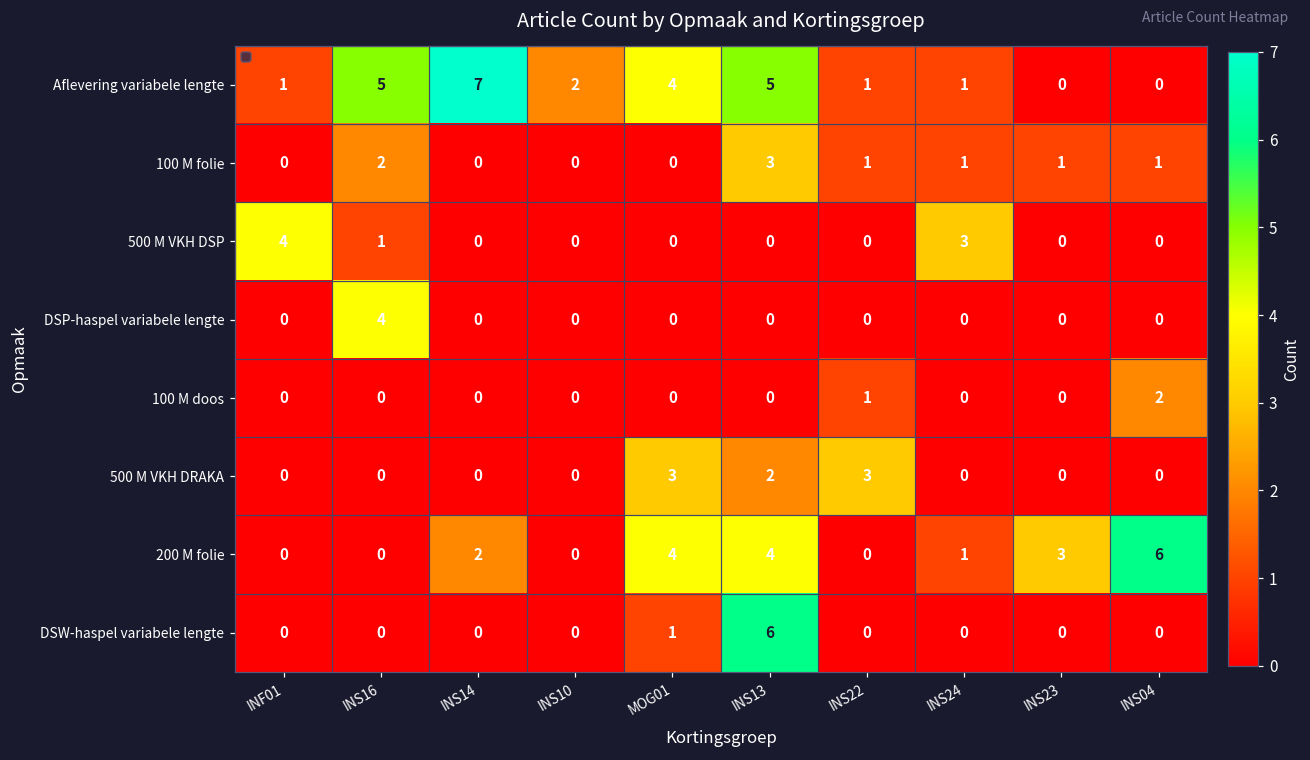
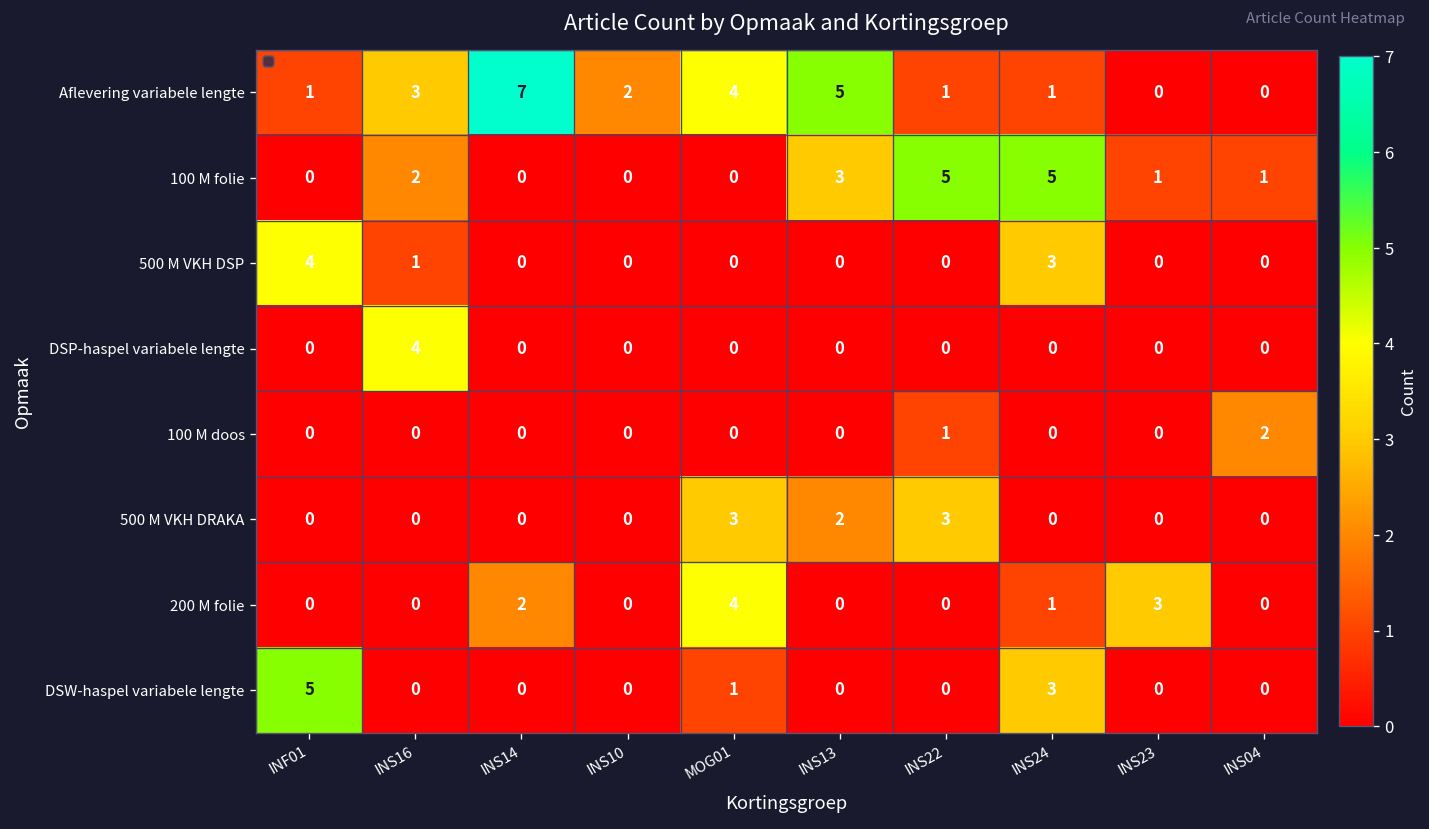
Aflevering variabele lengte, INS16: 5 -> 3
100 M folie, INS22: 1 -> 5
100 M folie, INS24: 1 -> 5
200 M folie, INS13: 4 -> 0
200 M folie, INS04: 6 -> 0
DSW-haspel variabele lengte, INF01: 0 -> 5
DSW-haspel variabele lengte, INS13: 6 -> 0
DSW-haspel variabele lengte, INS24: 0 -> 3
